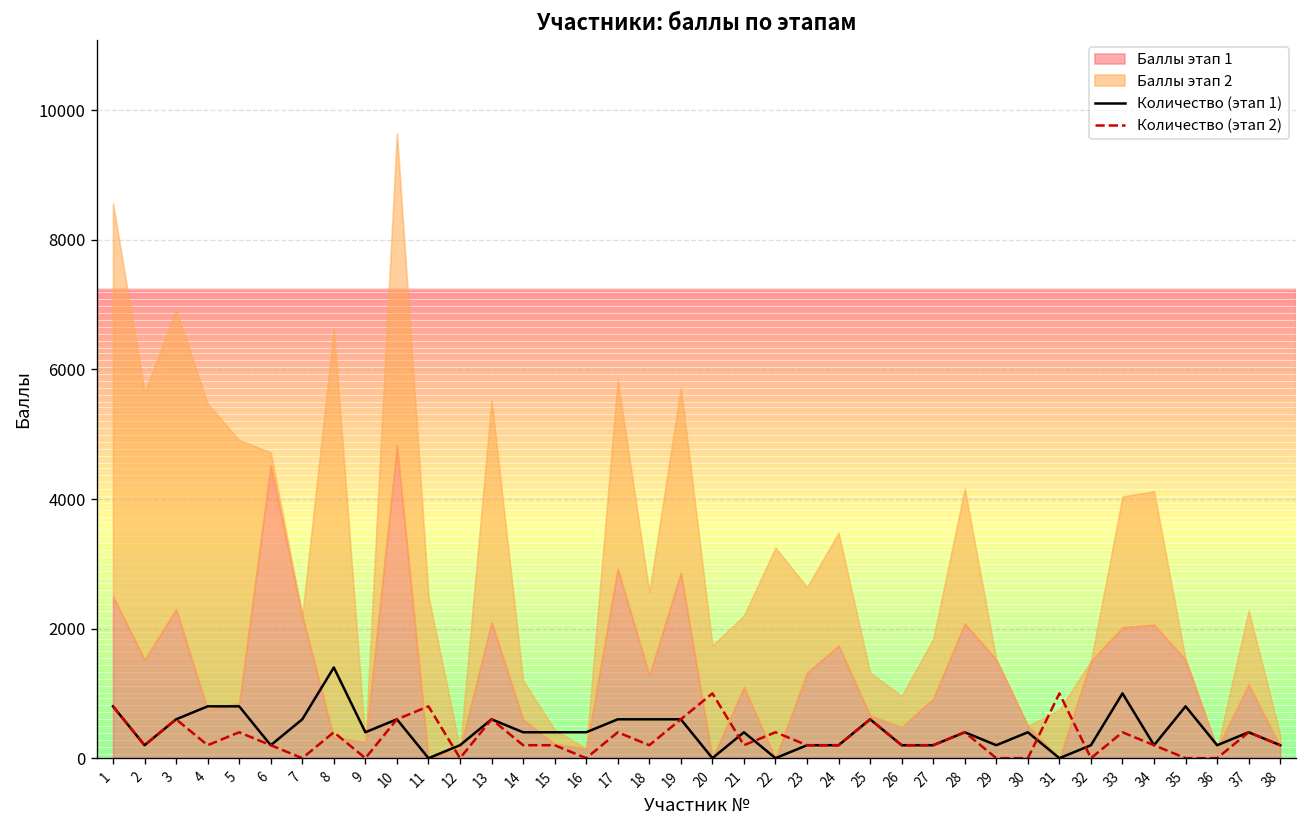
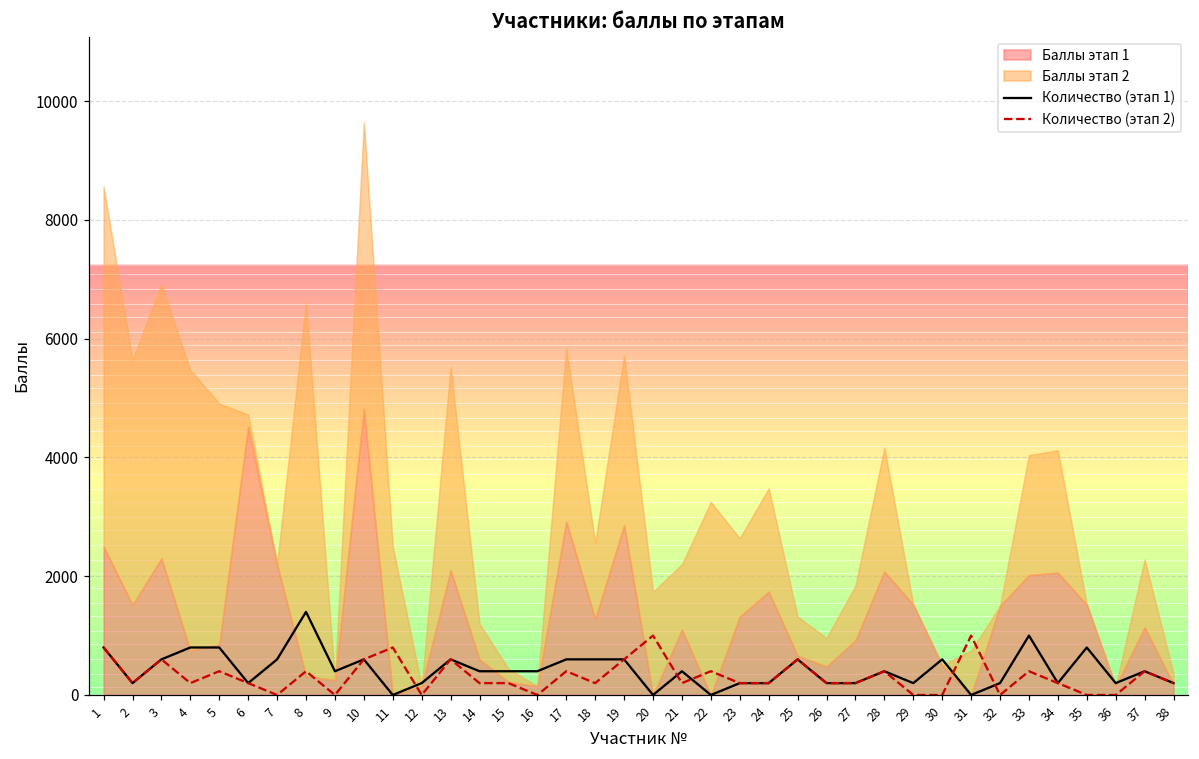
Количество (этап 1), 30: 400 -> 600
